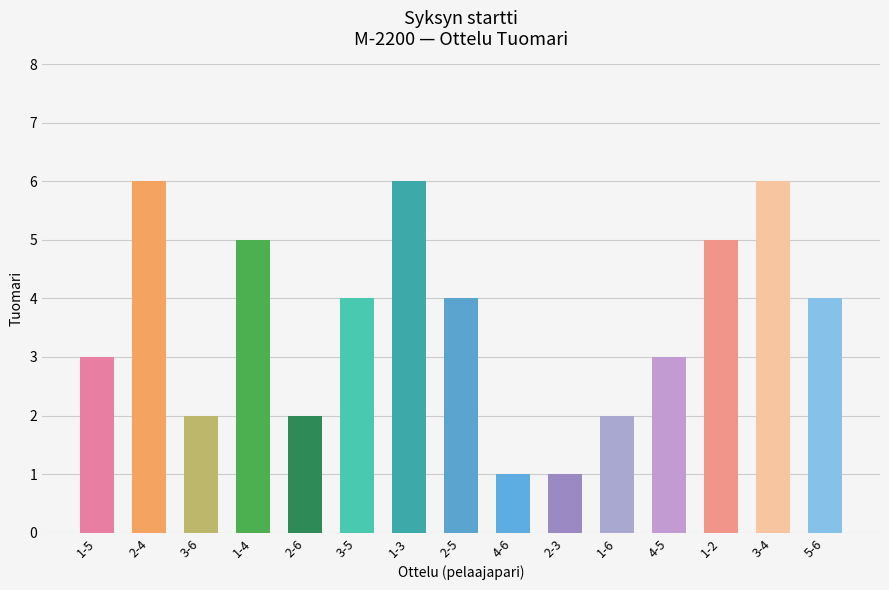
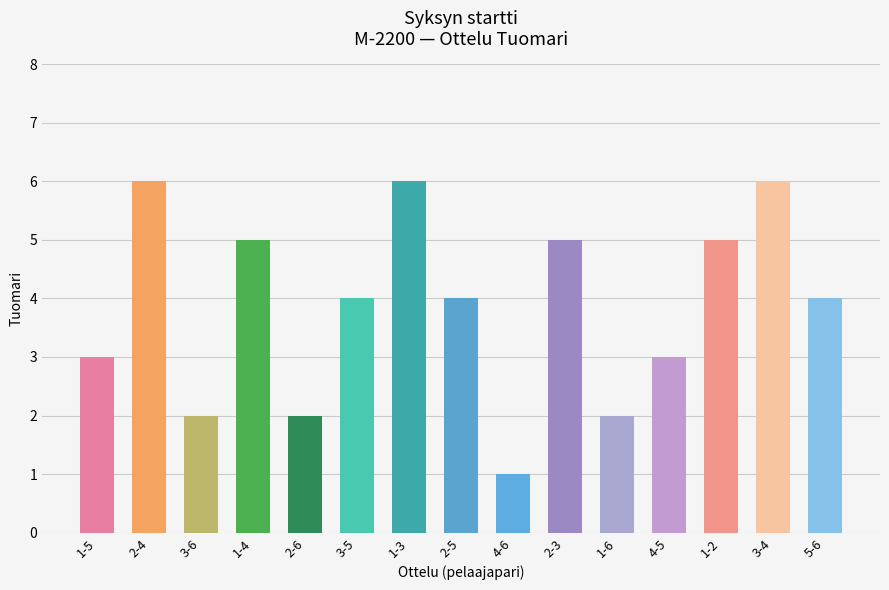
2-3: 1 -> 5
